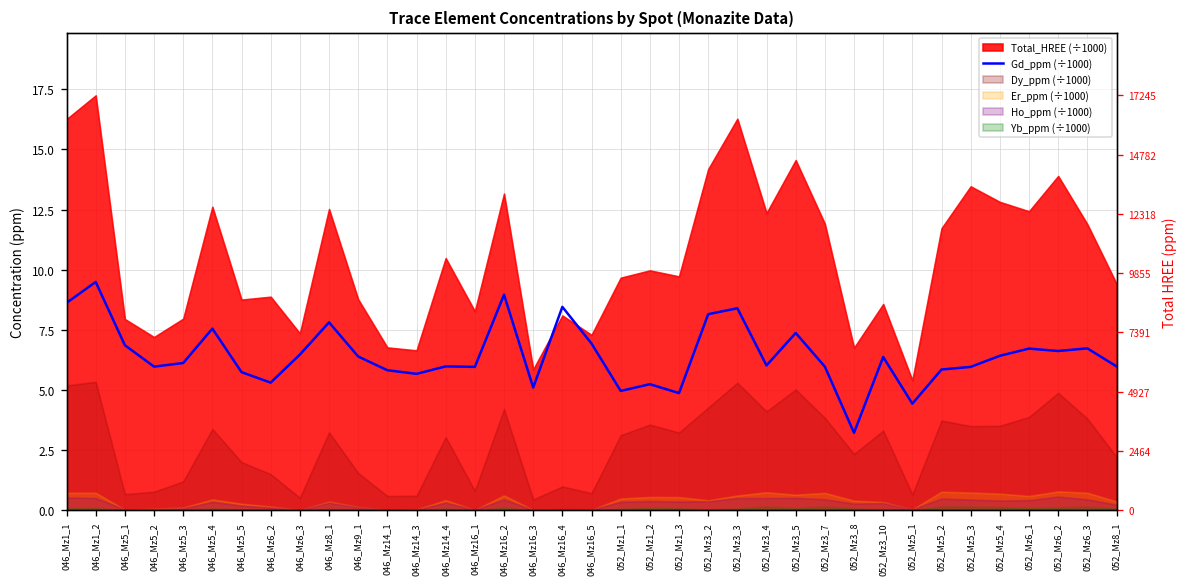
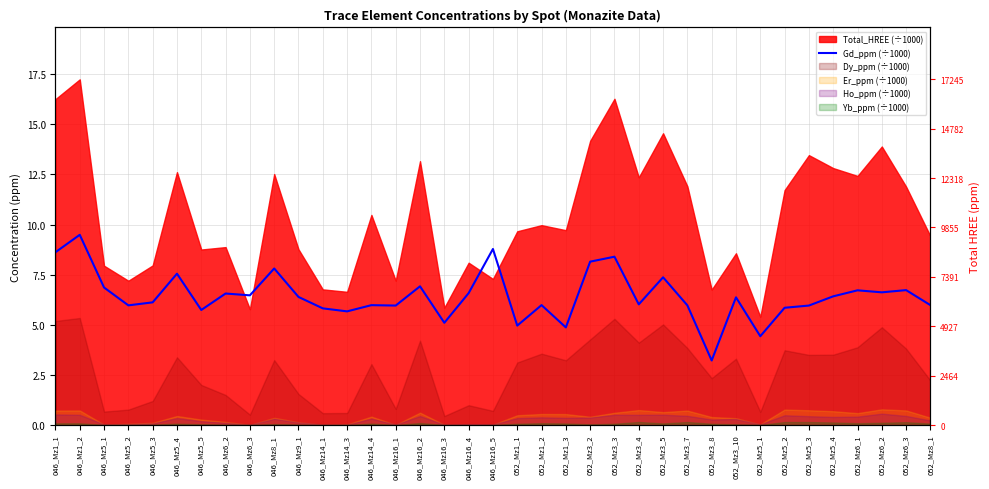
Gd_ppm (÷1000), 046_Mz6_2: 5.3 -> 6.6
Total_HREE (÷1000), 046_Mz6_3: 7.4 -> 5.8
Total_HREE (÷1000), 046_Mz16_1: 8.3 -> 7.2
Gd_ppm (÷1000), 046_Mz16_2: 9.0 -> 6.9
Gd_ppm (÷1000), 046_Mz16_4: 8.5 -> 6.6
Gd_ppm (÷1000), 046_Mz16_5: 6.9 -> 8.8
Gd_ppm (÷1000), 052_Mz1_2: 5.2 -> 6.0
